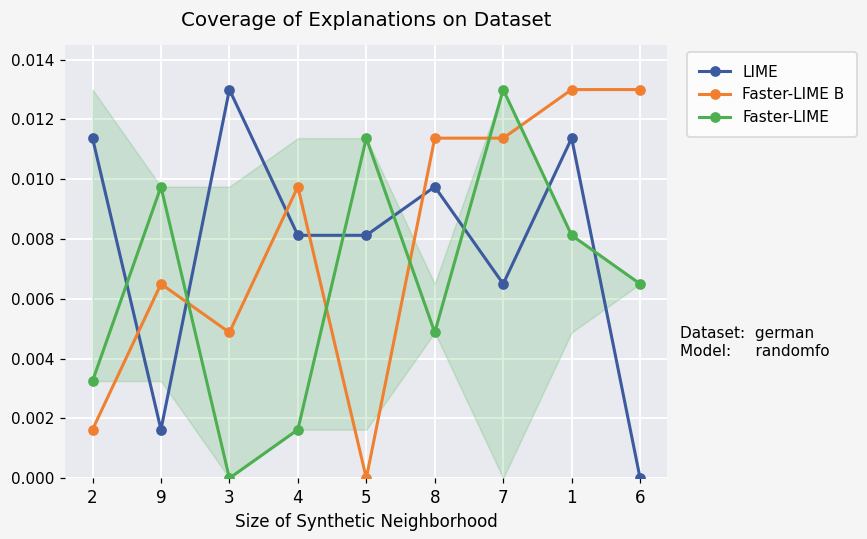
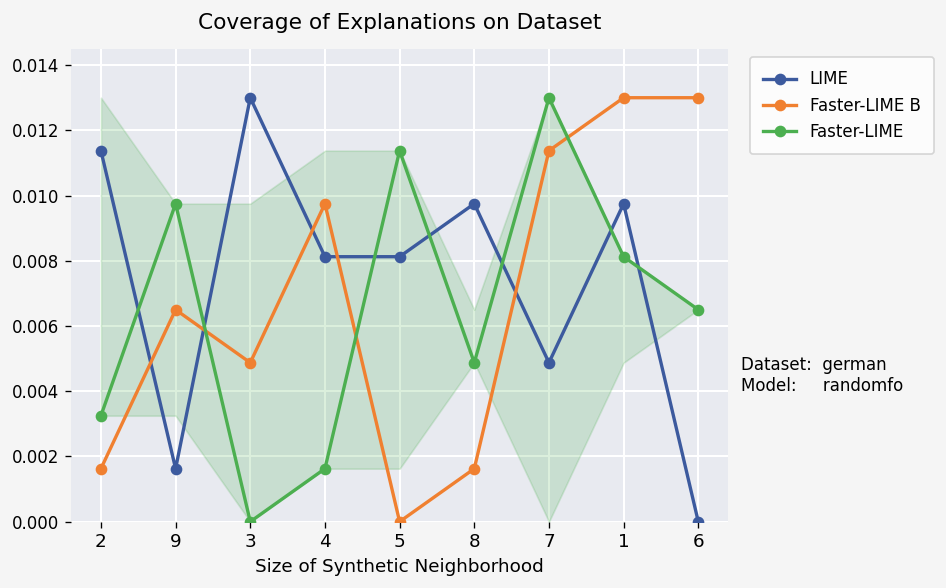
Faster-LIME B, 8: 0.0114 -> 0.0016
LIME, 7: 0.0065 -> 0.0049
LIME, 1: 0.0114 -> 0.0098
